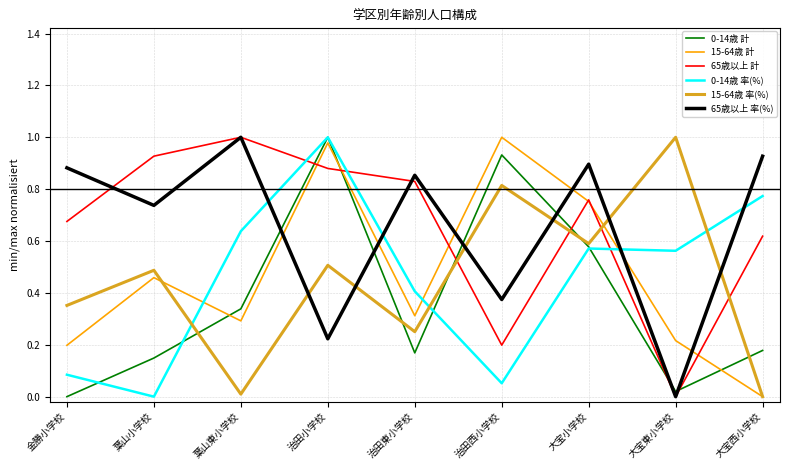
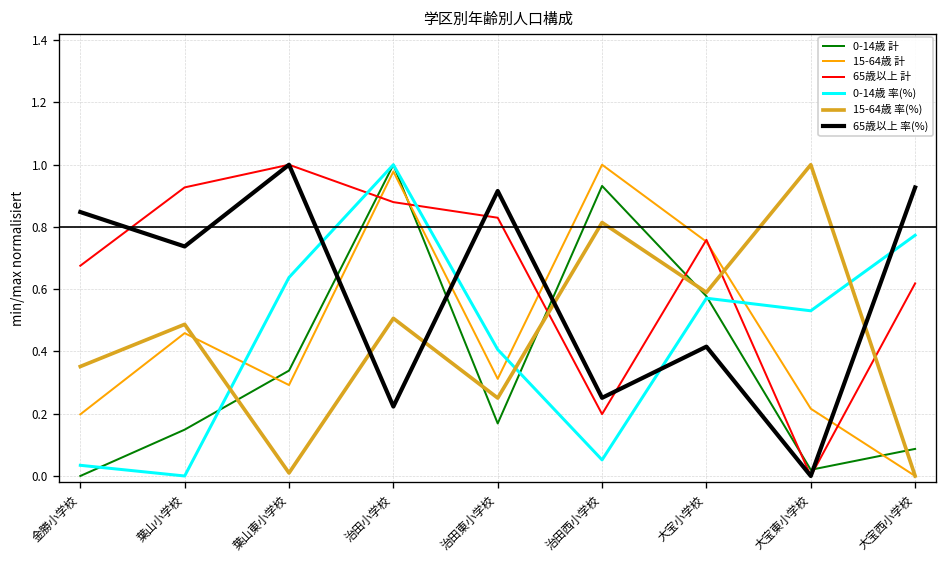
0-14歳 率(%), 金勝小学校: 0.08 -> 0.03
65歳以上 率(%), 金勝小学校: 0.88 -> 0.85
65歳以上 率(%), 治田東小学校: 0.85 -> 0.92
65歳以上 率(%), 治田西小学校: 0.37 -> 0.25
65歳以上 率(%), 大宝小学校: 0.90 -> 0.42
0-14歳 率(%), 大宝東小学校: 0.56 -> 0.53
0-14歳 計, 大宝西小学校: 0.18 -> 0.09
